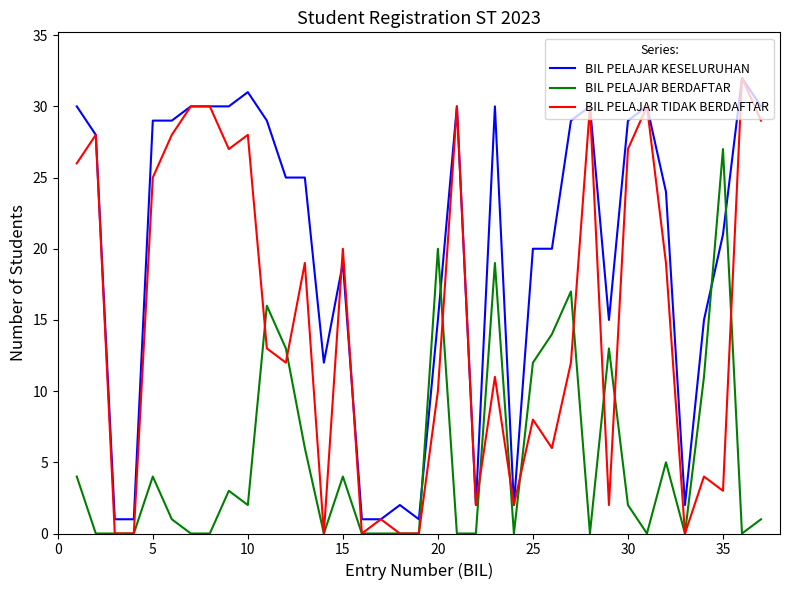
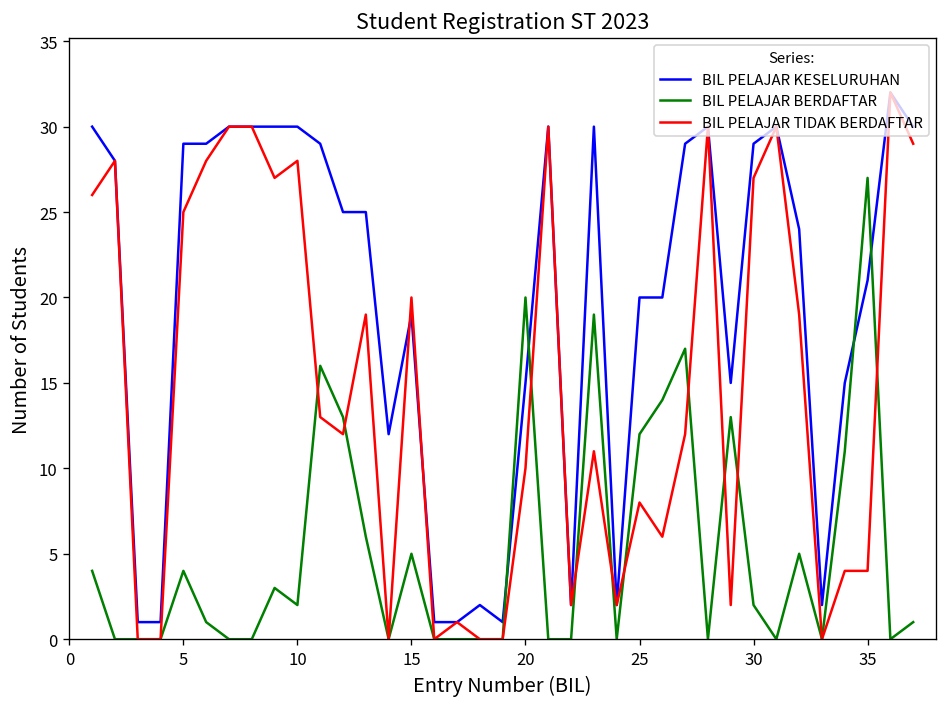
BIL PELAJAR KESELURUHAN, 10: 31 -> 30
BIL PELAJAR BERDAFTAR, 15: 4 -> 5
BIL PELAJAR TIDAK BERDAFTAR, 35: 3 -> 4
